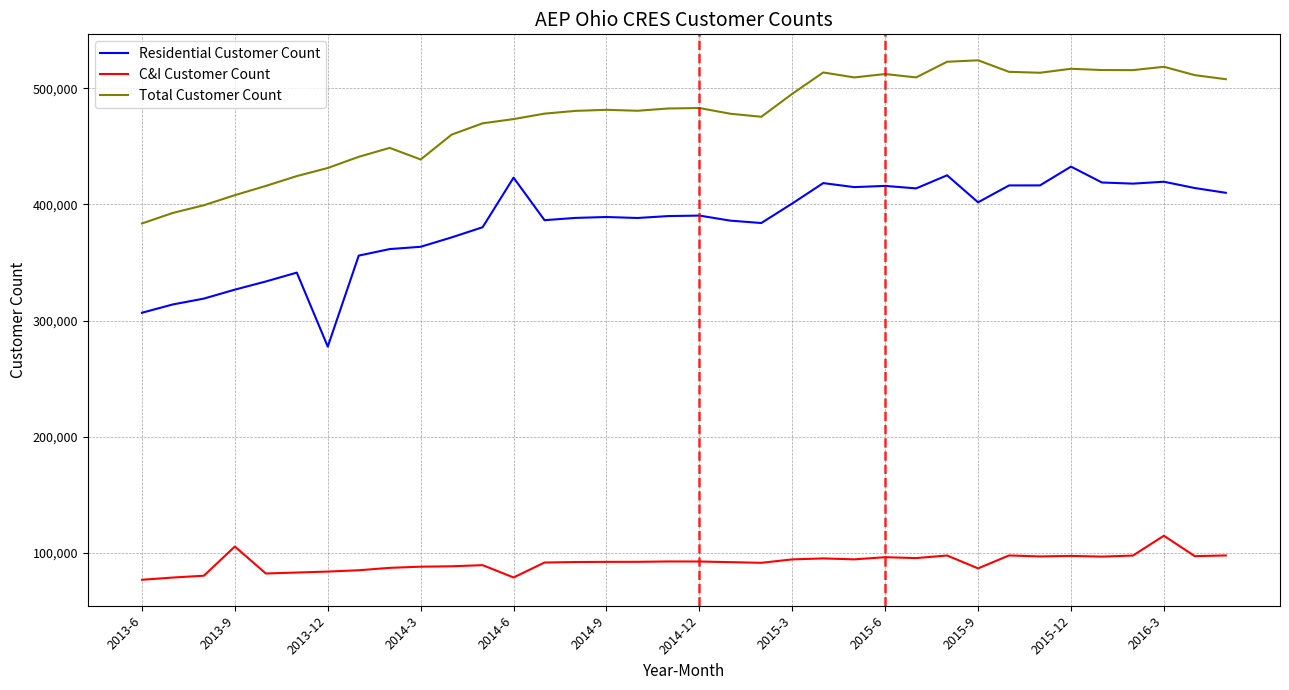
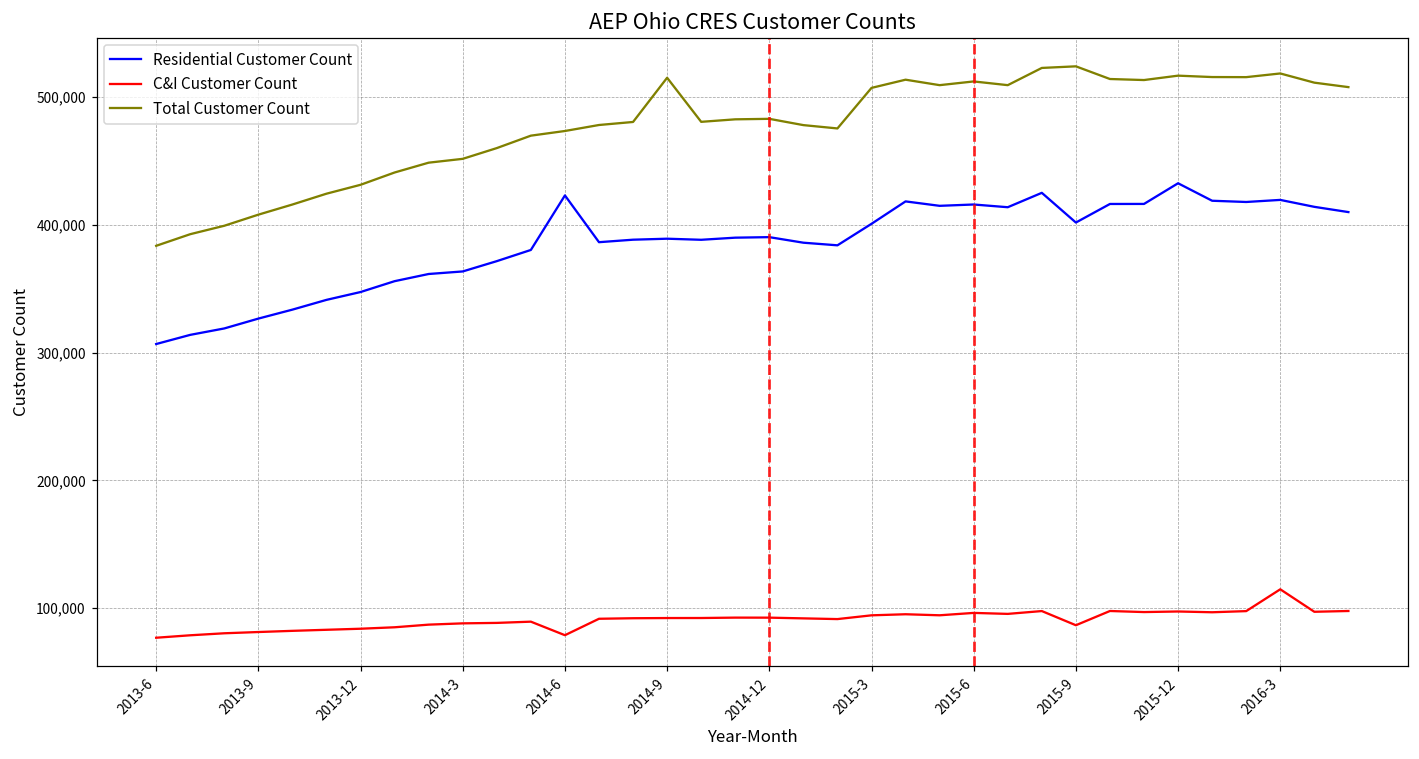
C&I Customer Count, 2013-9: 105,000 -> 81,000
Residential Customer Count, 2013-12: 278,000 -> 347,000
Total Customer Count, 2014-3: 439,000 -> 452,000
Total Customer Count, 2014-9: 481,000 -> 515,000
Total Customer Count, 2015-3: 495,000 -> 507,000
